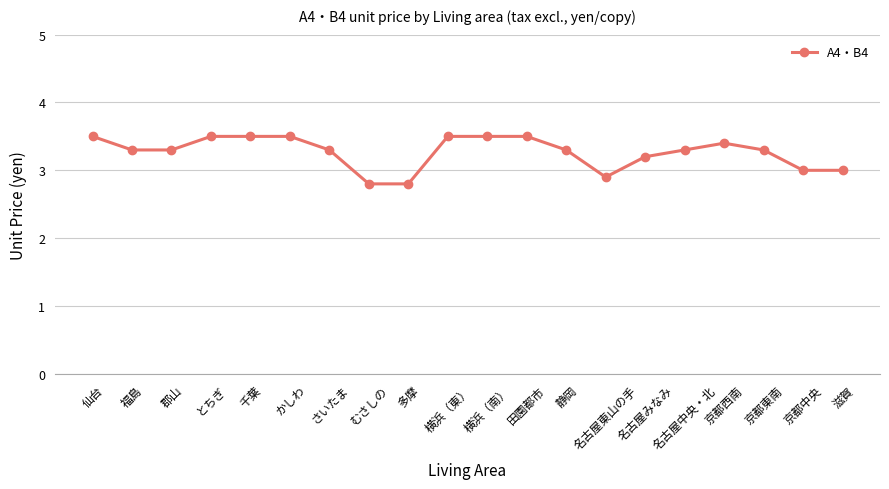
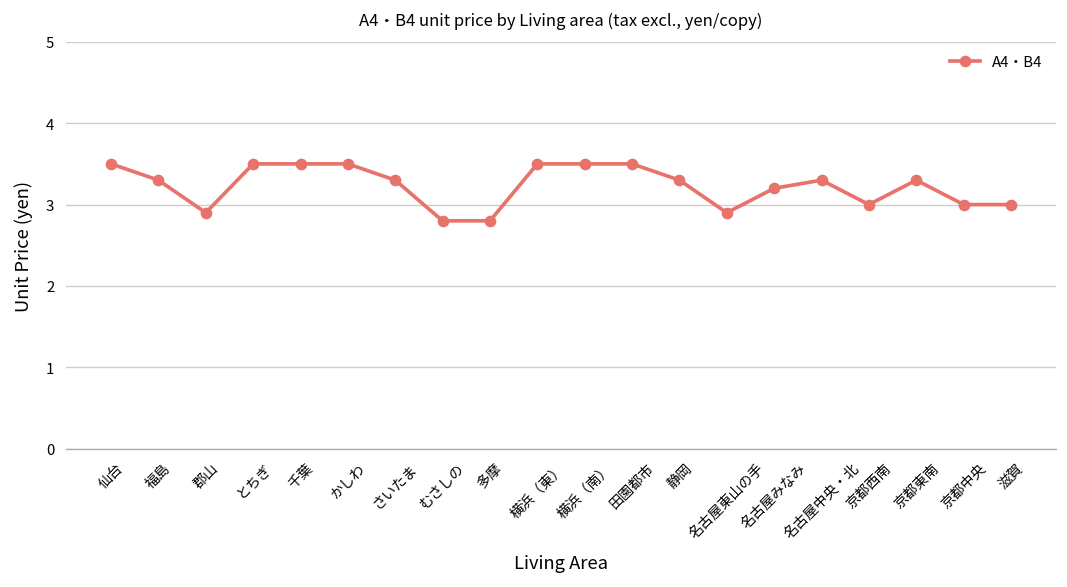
郡山: 3.3 -> 2.9
京都西南: 3.4 -> 3.0
